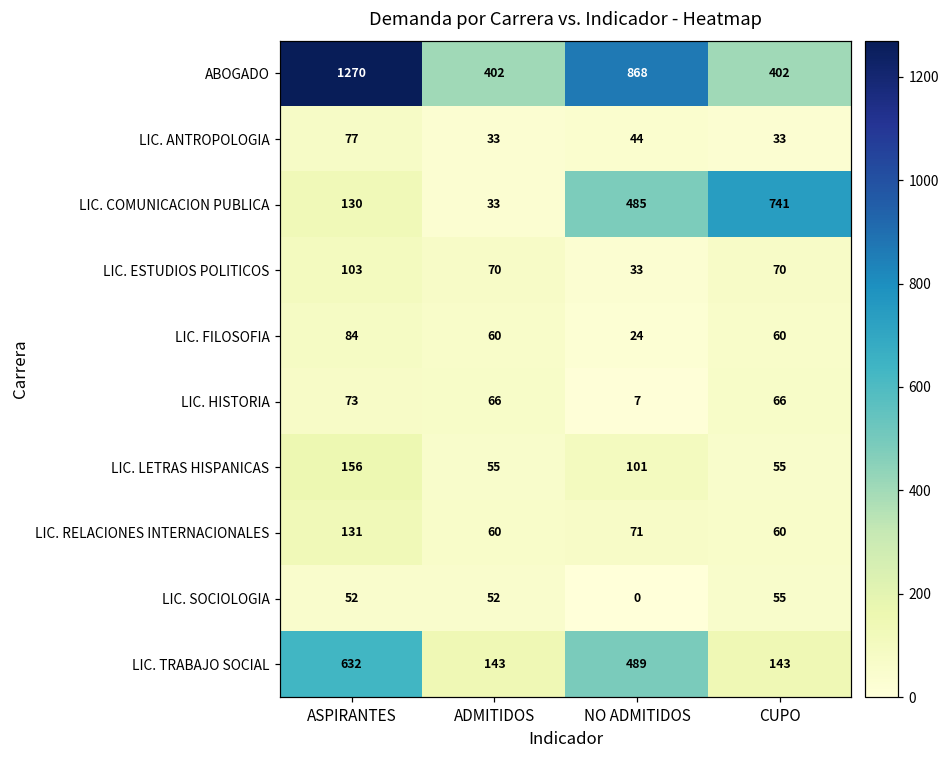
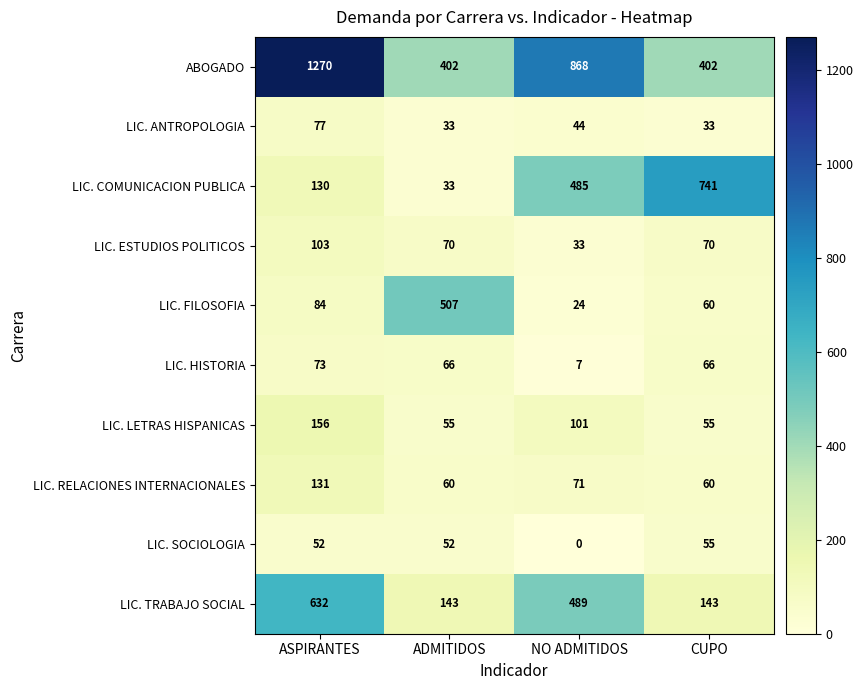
LIC. FILOSOFIA, ADMITIDOS: 60 -> 507
